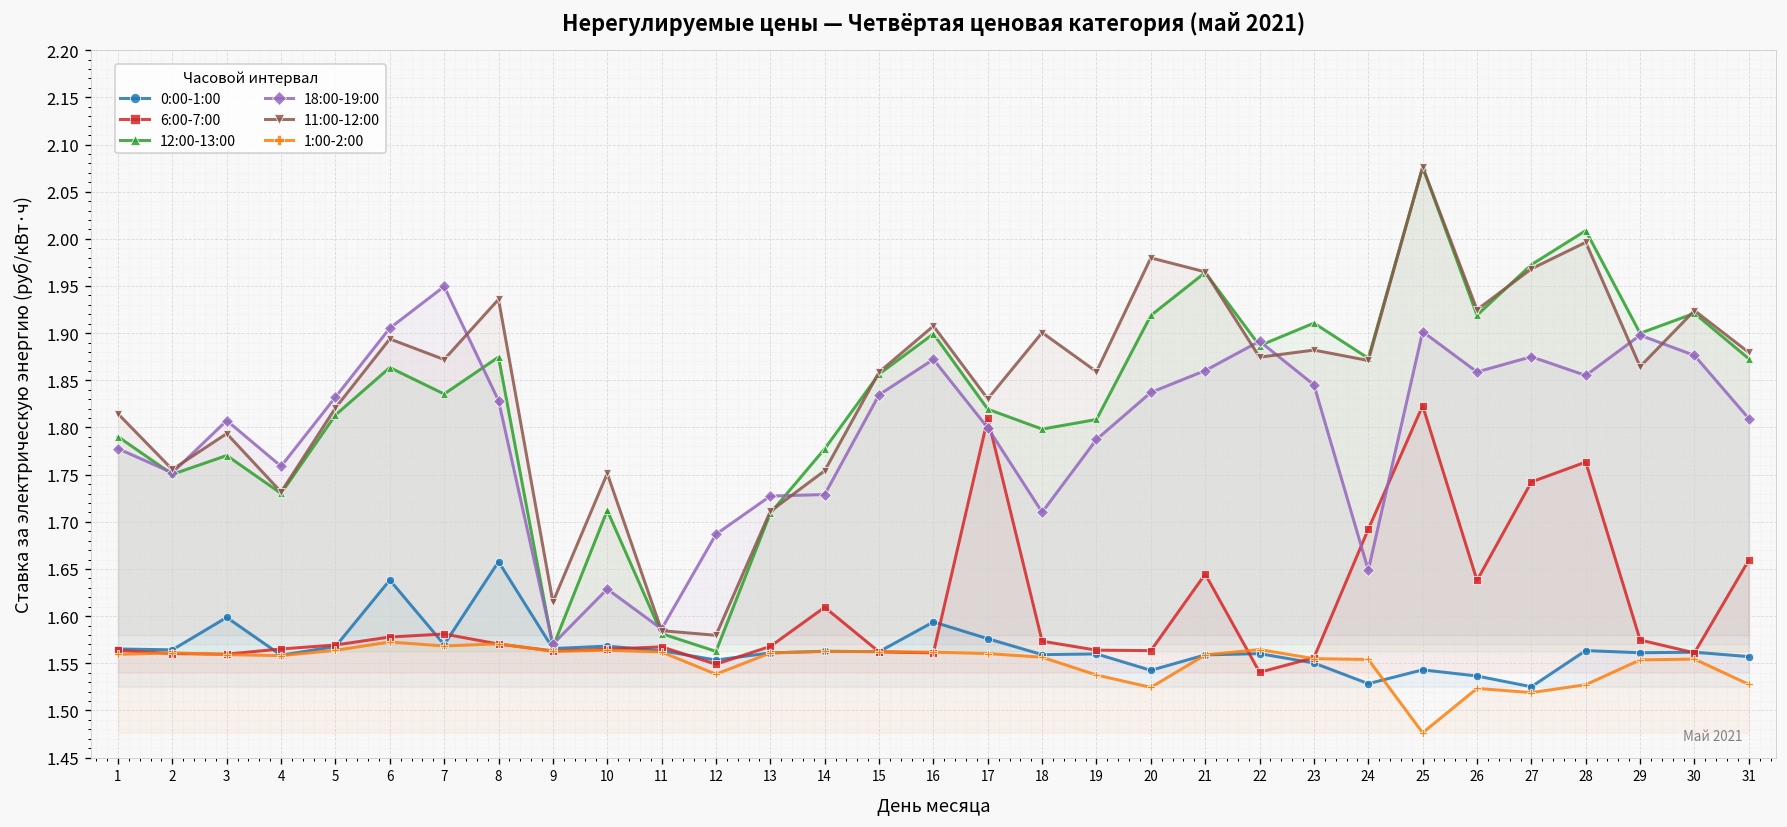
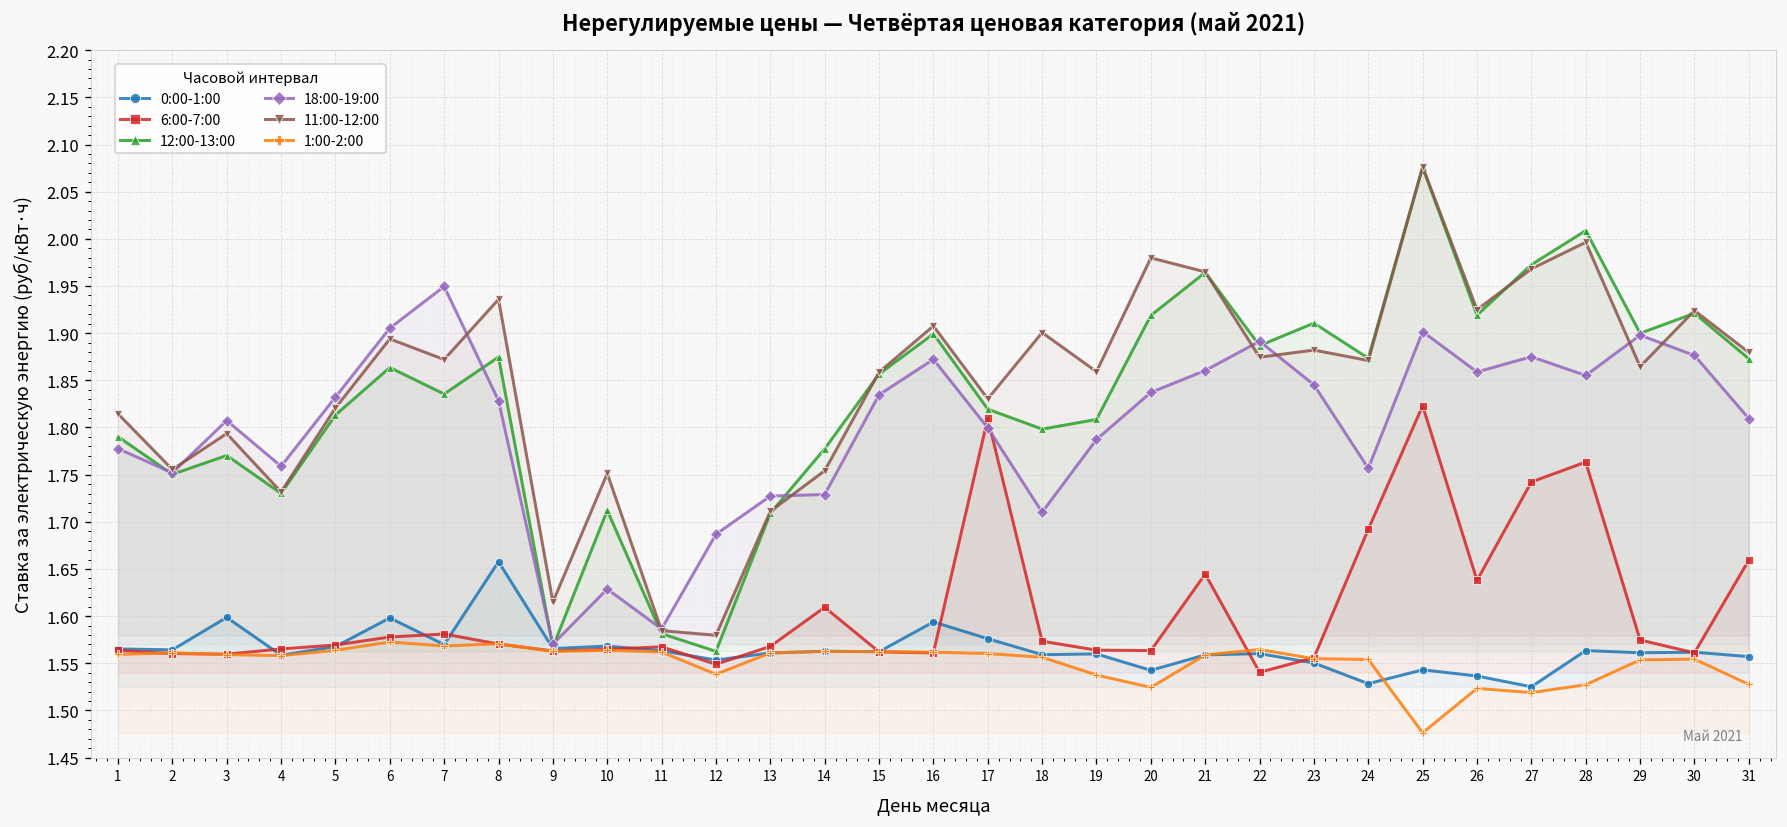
0:00-1:00, 6: 1.64 -> 1.60
18:00-19:00, 24: 1.65 -> 1.76
